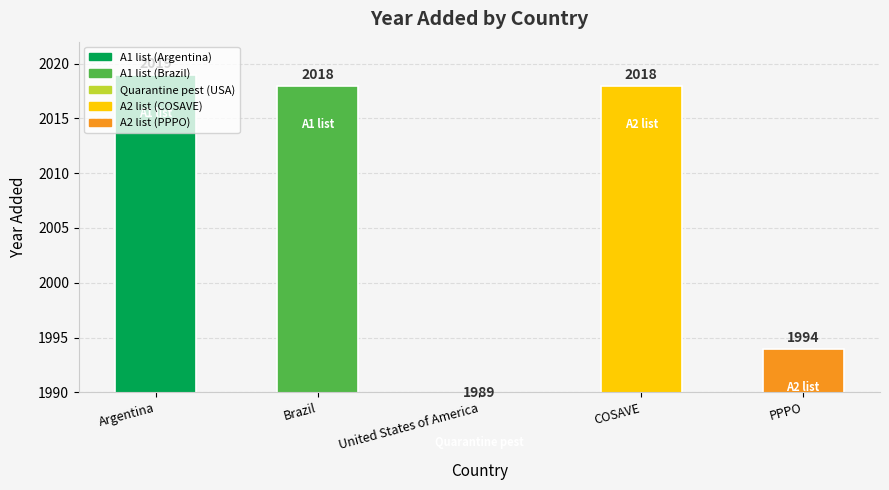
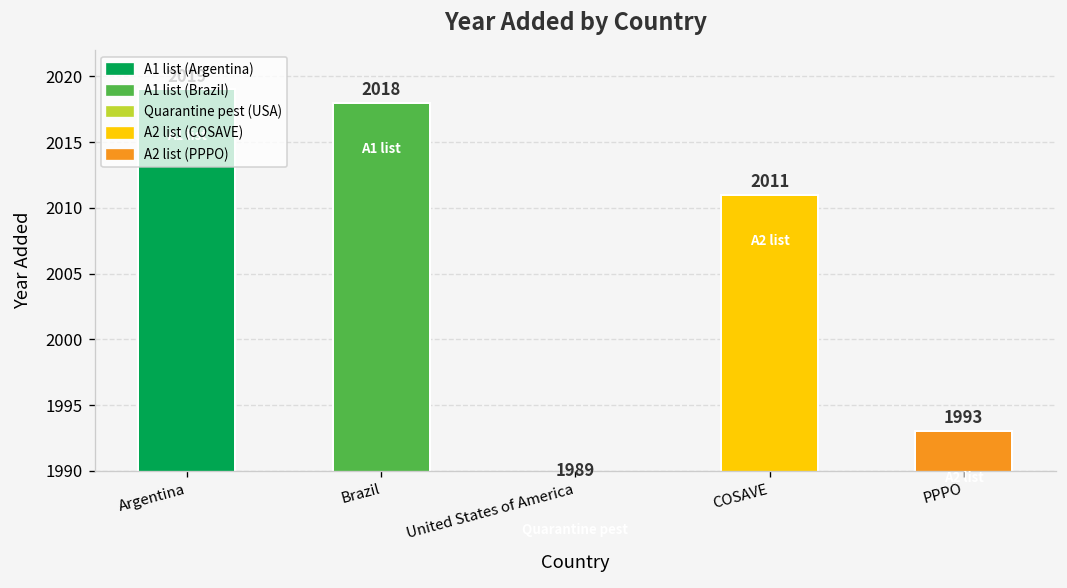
COSAVE: 2018 -> 2011
PPPO: 1994 -> 1993
